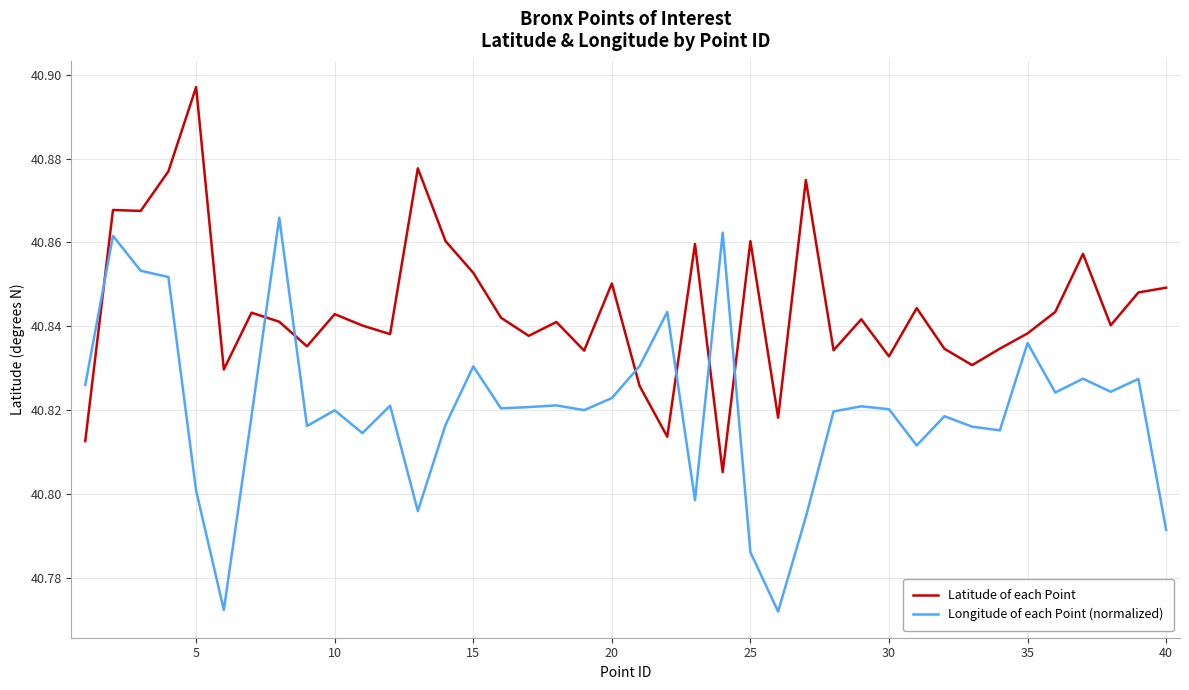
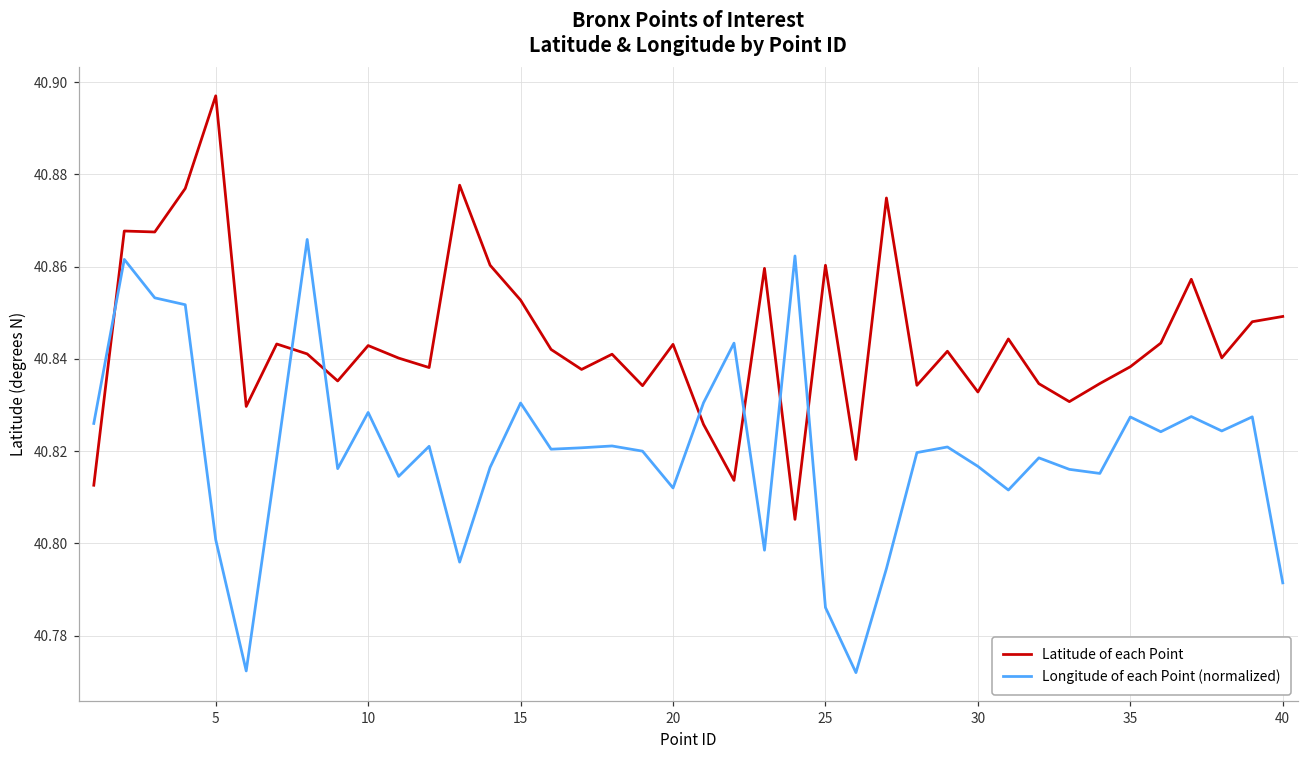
Longitude of each Point (normalized), 10: 40.820 -> 40.828
Latitude of each Point, 20: 40.850 -> 40.843
Longitude of each Point (normalized), 20: 40.823 -> 40.812
Longitude of each Point (normalized), 30: 40.820 -> 40.817
Longitude of each Point (normalized), 35: 40.836 -> 40.827
